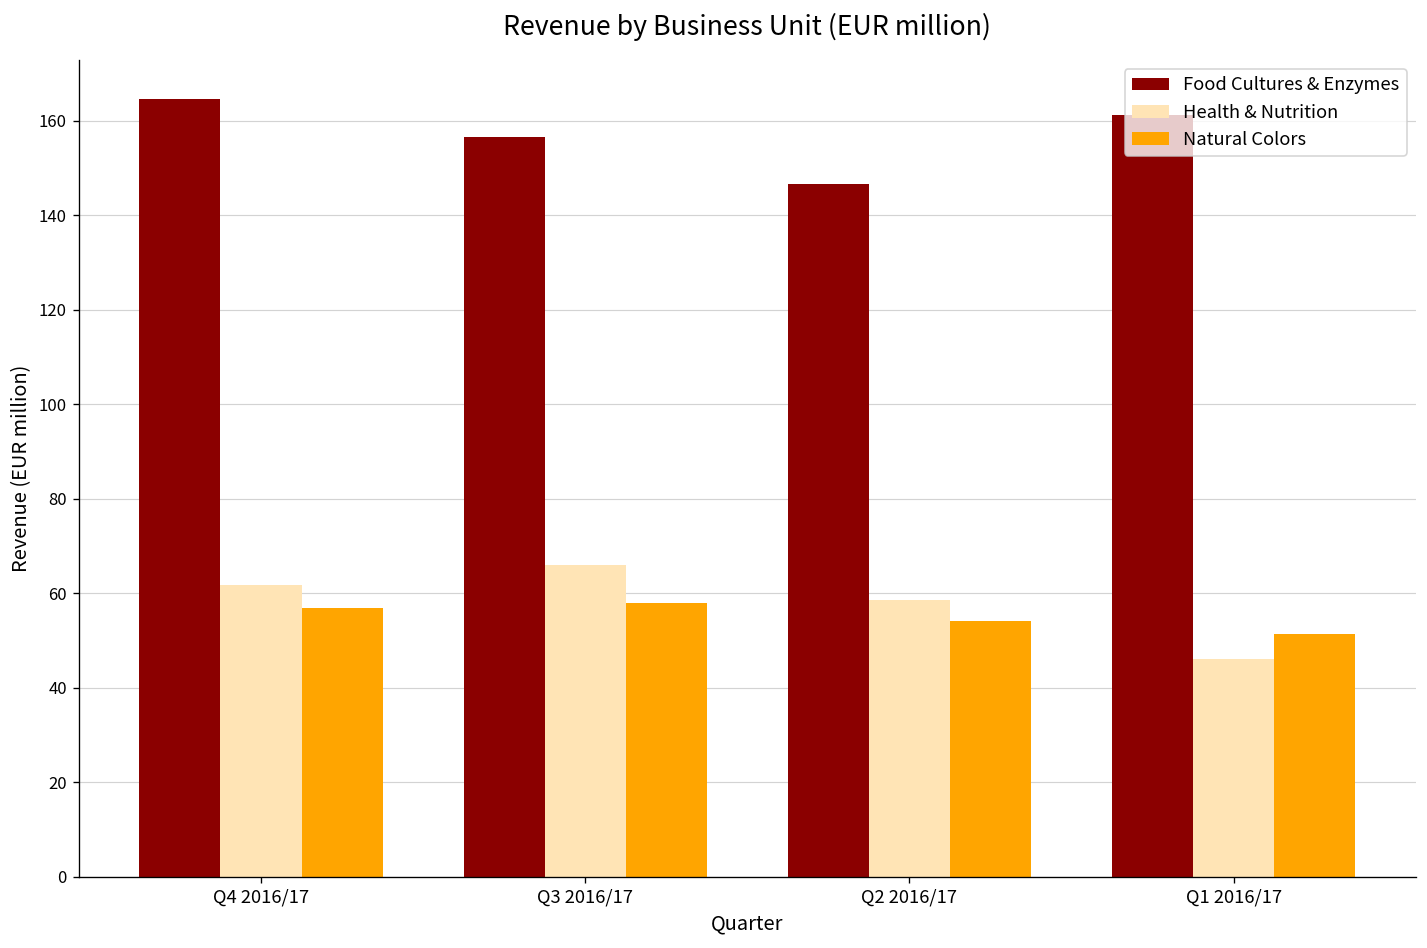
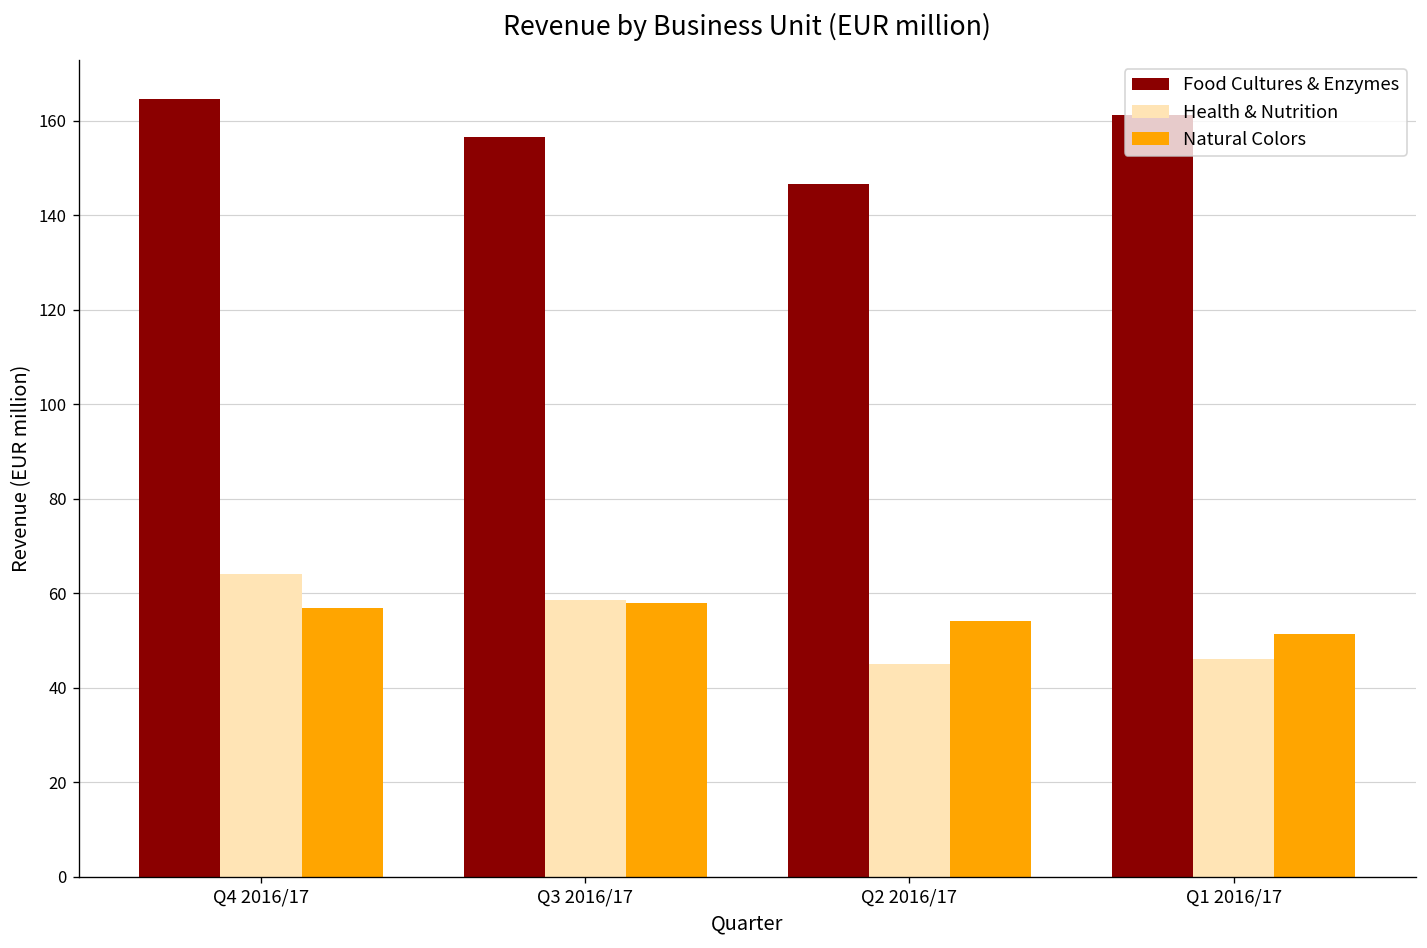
Health & Nutrition, Q4 2016/17: 62 -> 64
Health & Nutrition, Q3 2016/17: 66 -> 59
Health & Nutrition, Q2 2016/17: 59 -> 45
